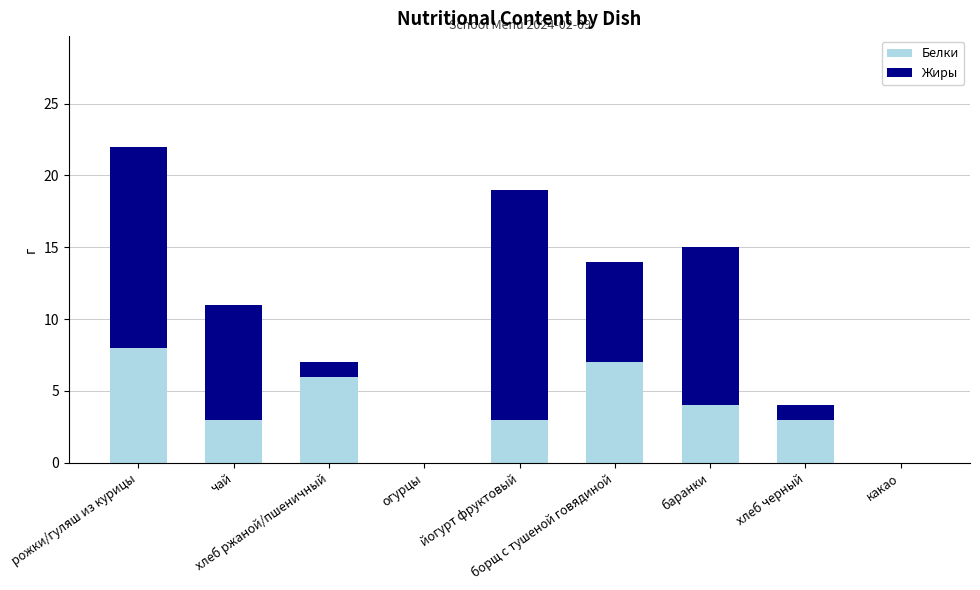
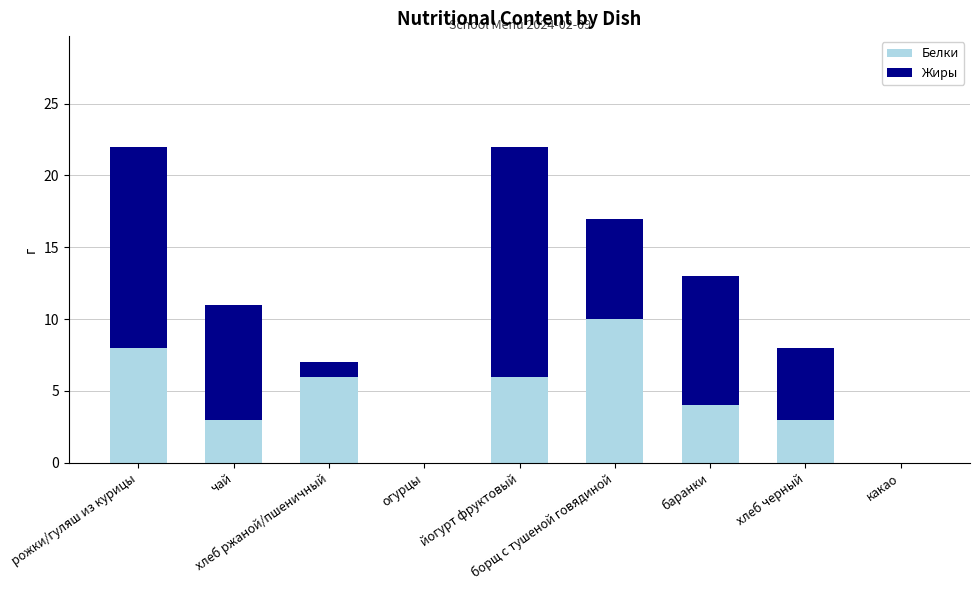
Белки, йогурт фруктовый: 3 -> 6
Белки, борщ с тушеной говядиной: 7 -> 10
Жиры, баранки: 11 -> 9
Жиры, хлеб черный: 1 -> 5
